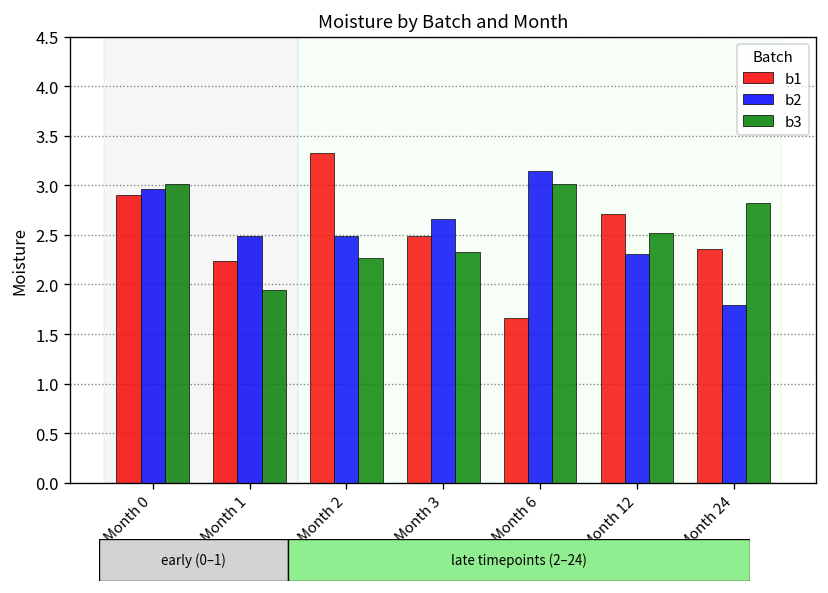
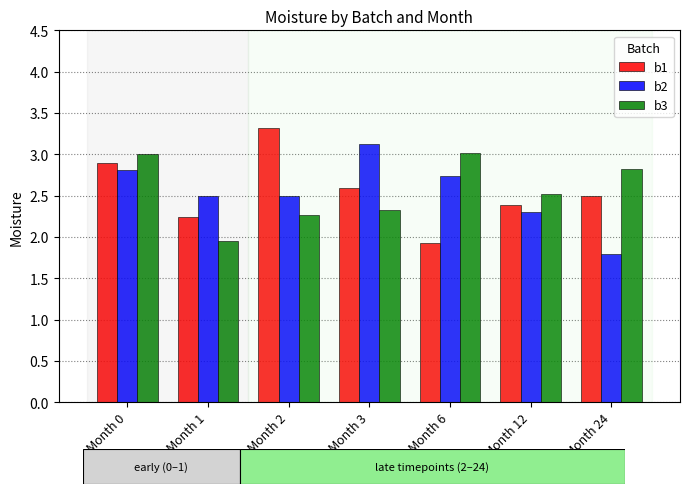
b2, Month 0: 3.0 -> 2.8
b1, Month 3: 2.5 -> 2.6
b2, Month 3: 2.7 -> 3.1
b1, Month 6: 1.7 -> 1.9
b2, Month 6: 3.1 -> 2.7
b1, Month 12: 2.7 -> 2.4
b1, Month 24: 2.4 -> 2.5
